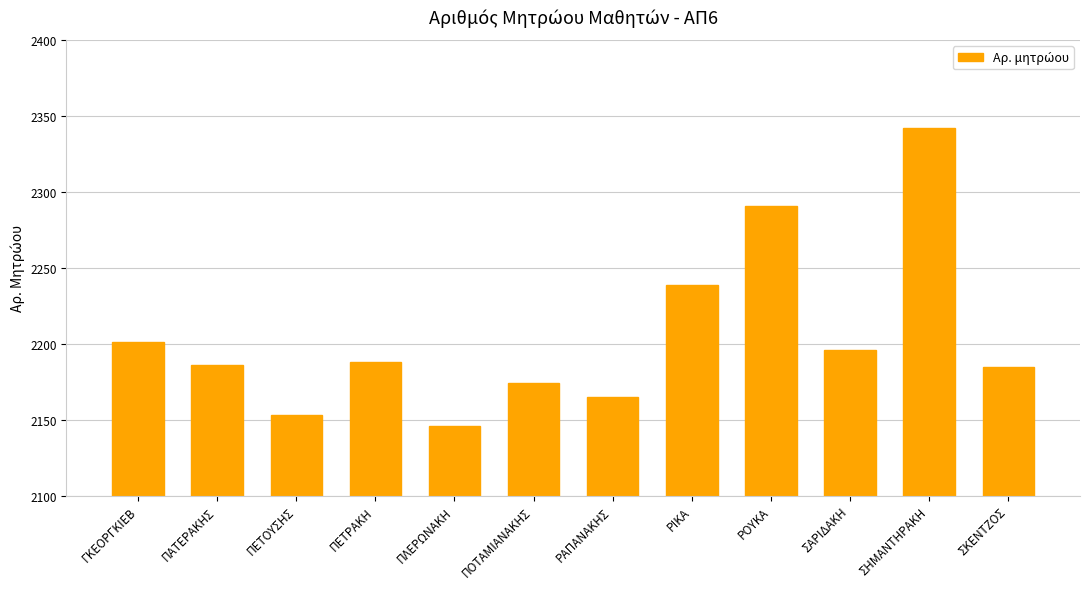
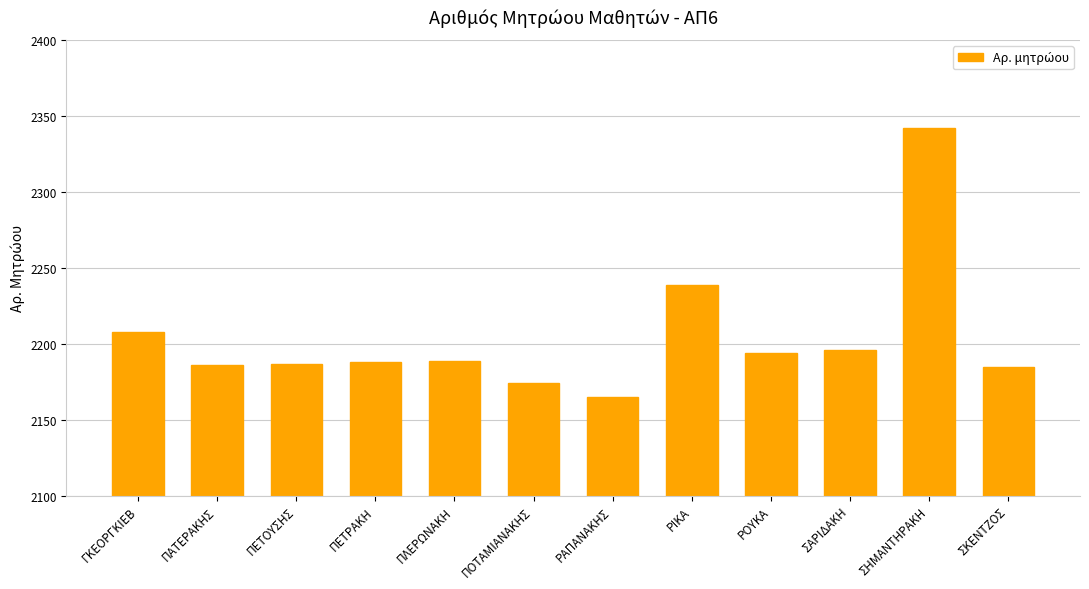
ΓΚΕΟΡΓΚΙΕΒ: 2201 -> 2208
ΠΕΤΟΥΣΗΣ: 2153 -> 2187
ΠΛΕΡΩΝΑΚΗ: 2146 -> 2189
ΡΟΥΚΑ: 2291 -> 2194
